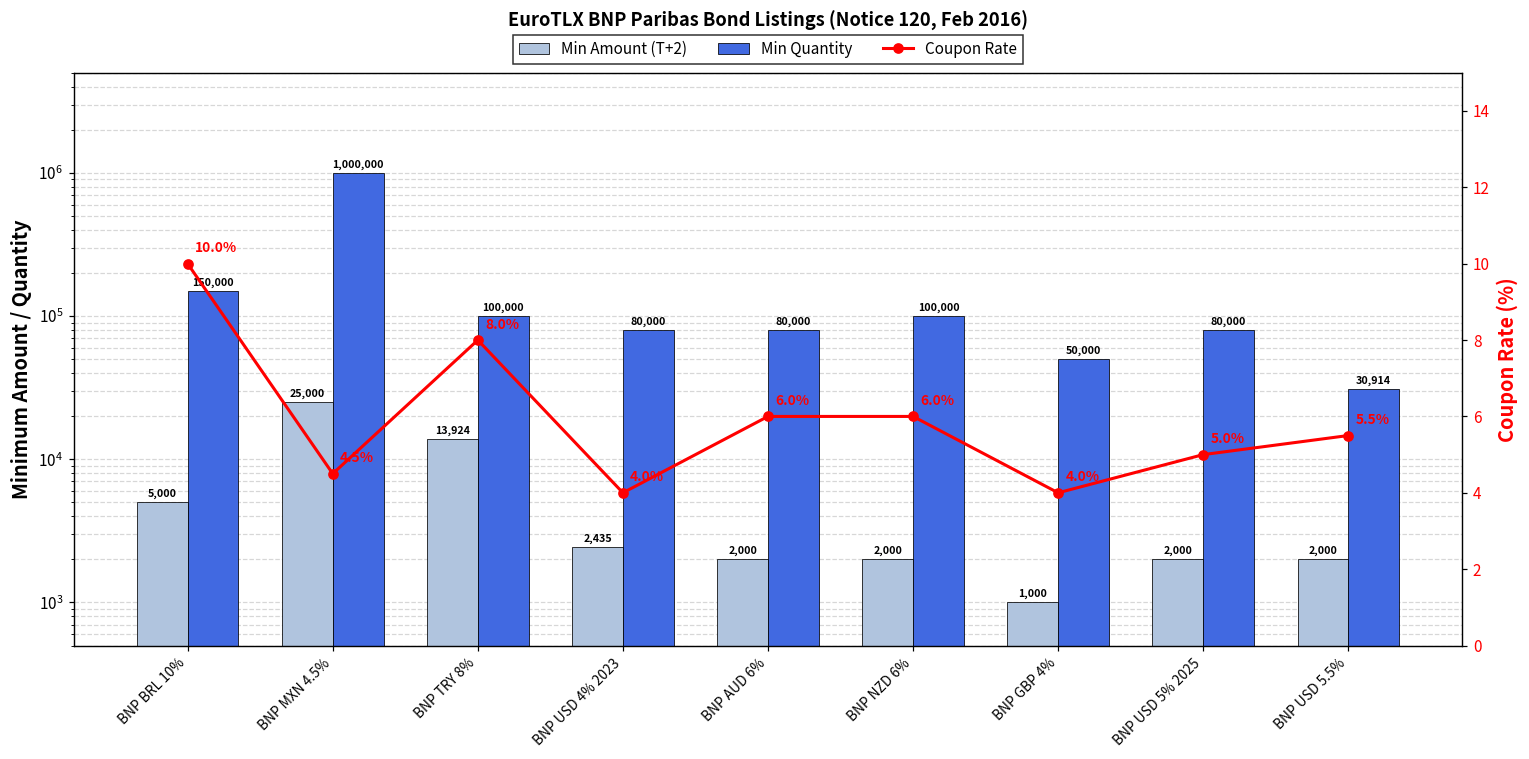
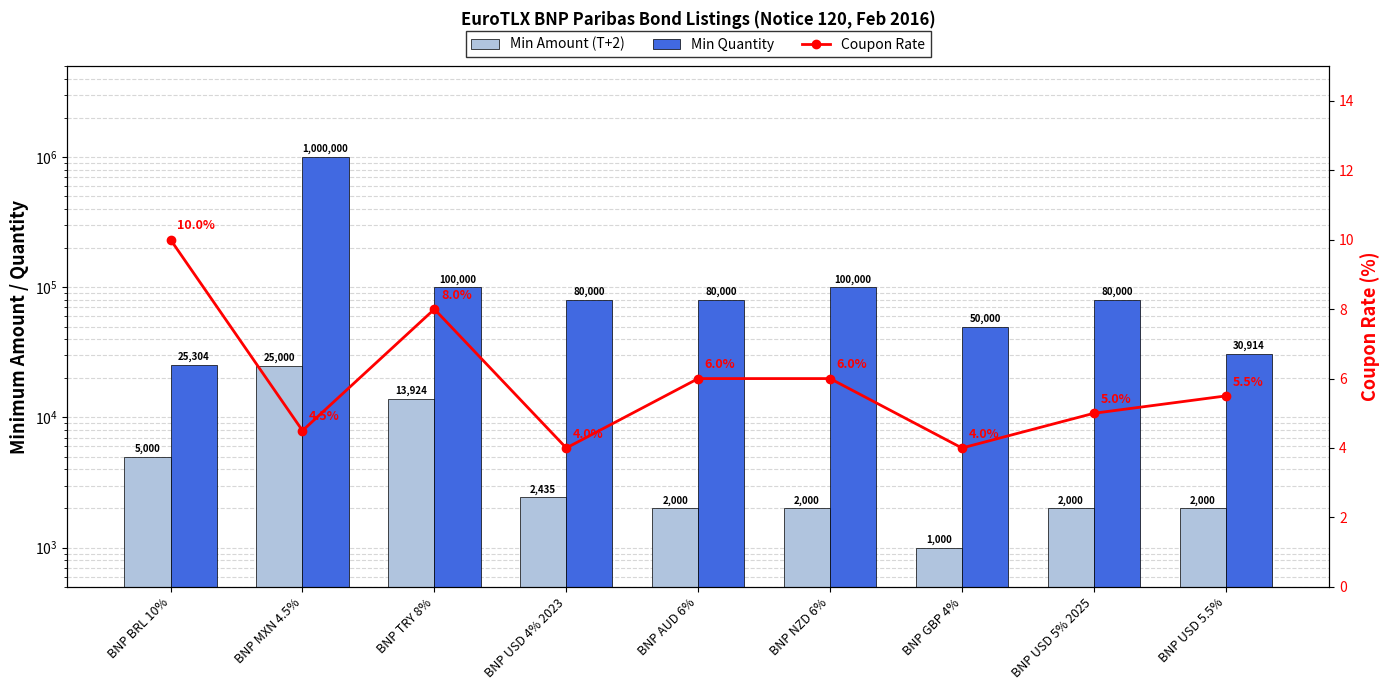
Min Quantity, BNP BRL 10%: 150,000 -> 25,304
